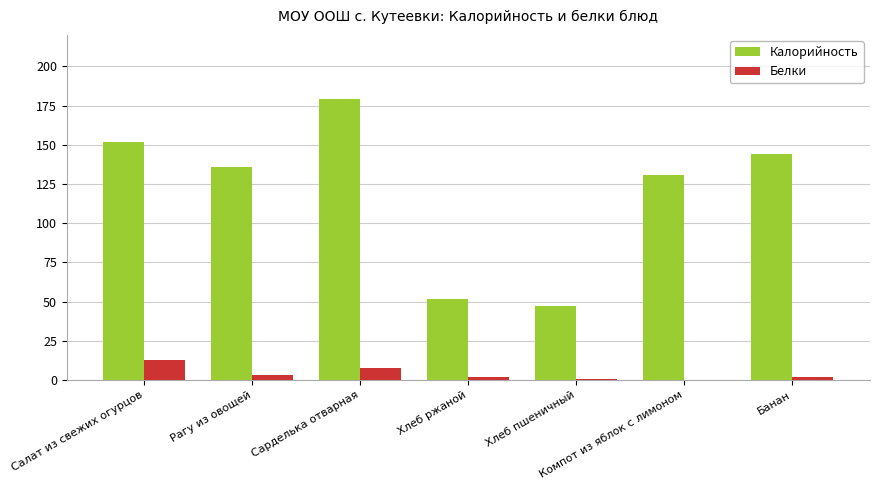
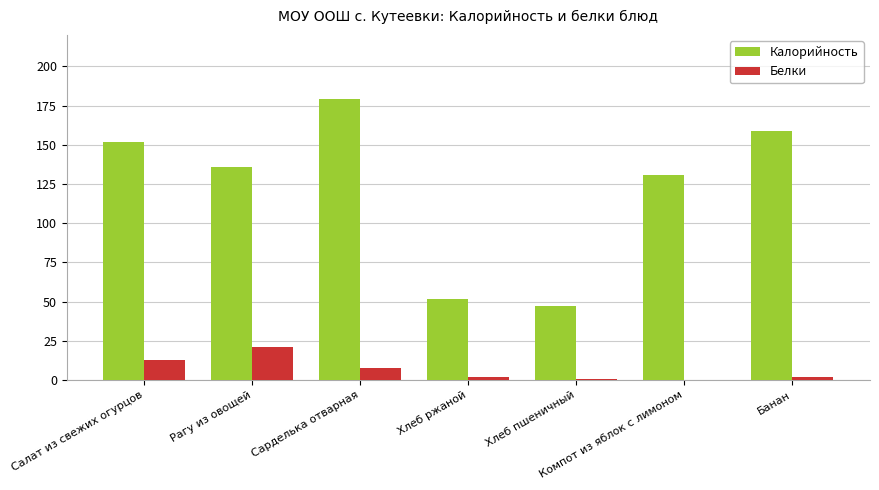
Белки, Рагу из овощей: 3 -> 21
Калорийность, Банан: 144 -> 159
